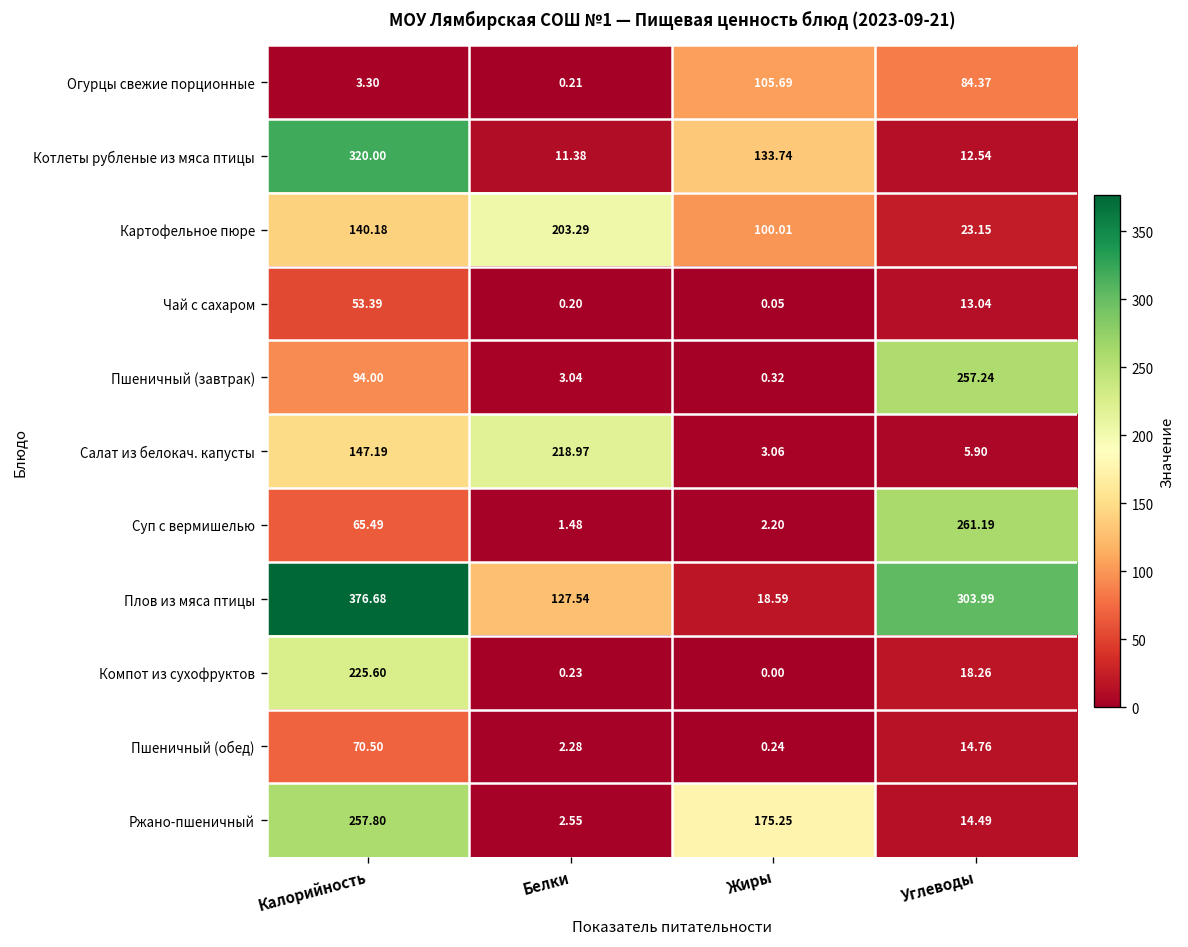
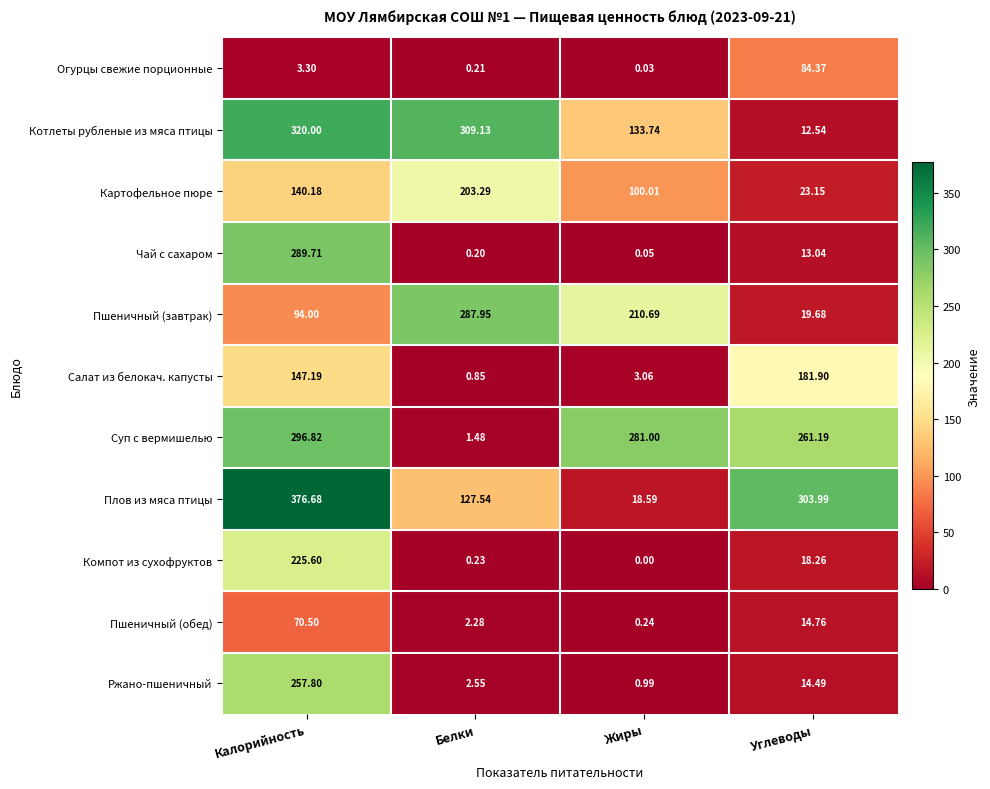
Огурцы свежие порционные, Жиры: 105.69 -> 0.03
Котлеты рубленые из мяса птицы, Белки: 11.38 -> 309.13
Чай с сахаром, Калорийность: 53.39 -> 289.71
Пшеничный (завтрак), Белки: 3.04 -> 287.95
Пшеничный (завтрак), Жиры: 0.32 -> 210.69
Пшеничный (завтрак), Углеводы: 257.24 -> 19.68
Салат из белокач. капусты, Белки: 218.97 -> 0.85
Салат из белокач. капусты, Углеводы: 5.90 -> 181.90
Суп с вермишелью, Калорийность: 65.49 -> 296.82
Суп с вермишелью, Жиры: 2.20 -> 281.00
Ржано-пшеничный, Жиры: 175.25 -> 0.99
